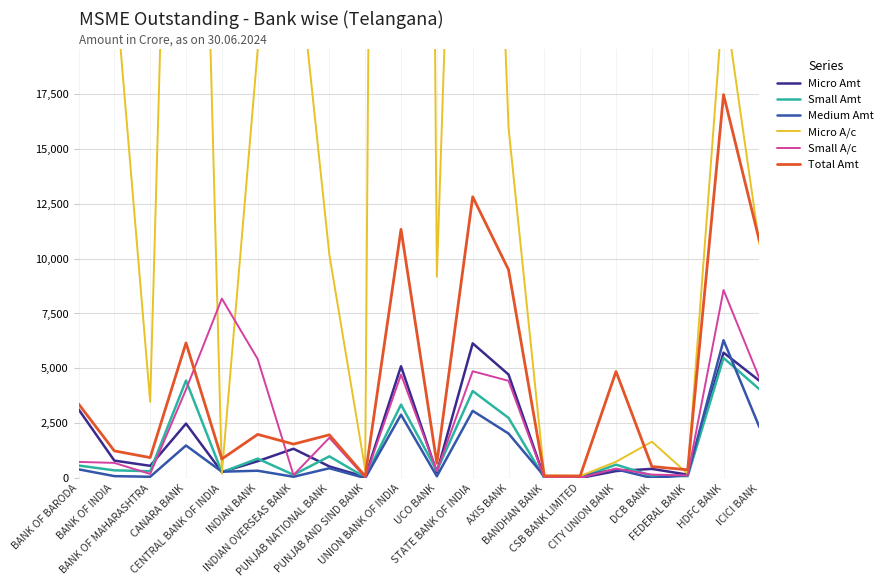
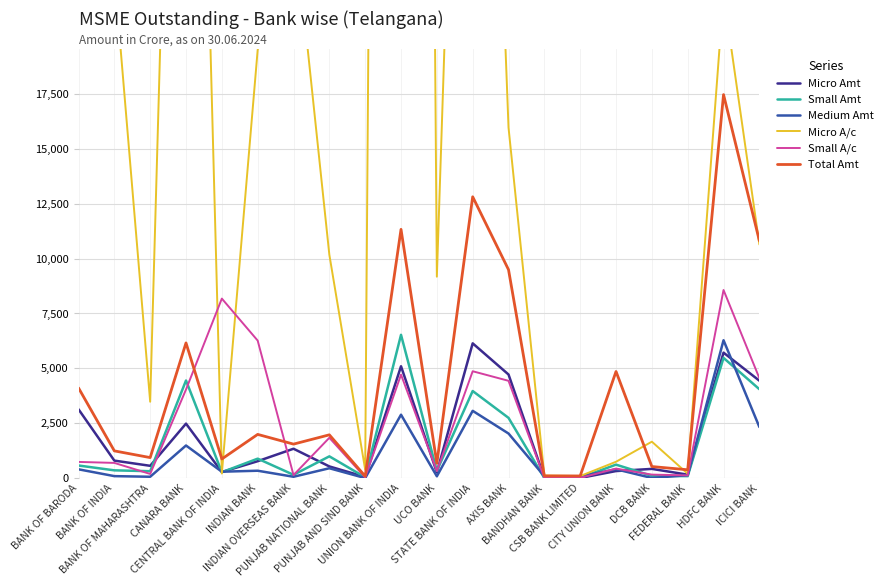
Total Amt, BANK OF BARODA: 3,400 -> 4,100
Small A/c, INDIAN BANK: 5,400 -> 6,300
Small Amt, UNION BANK OF INDIA: 3,300 -> 6,500
